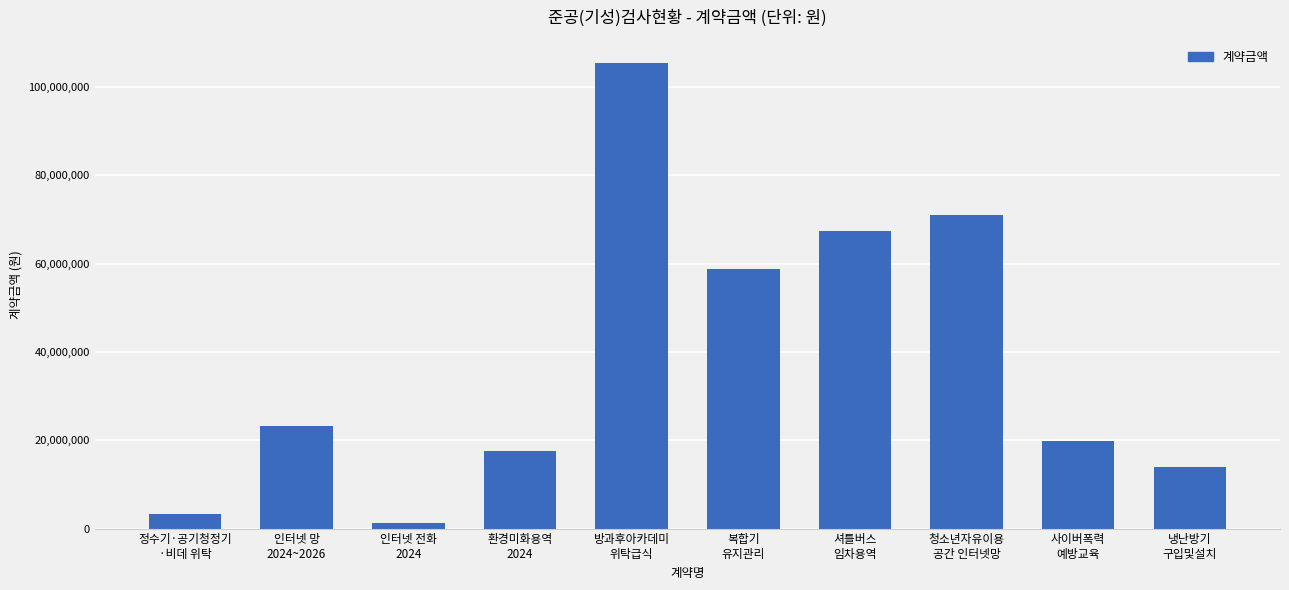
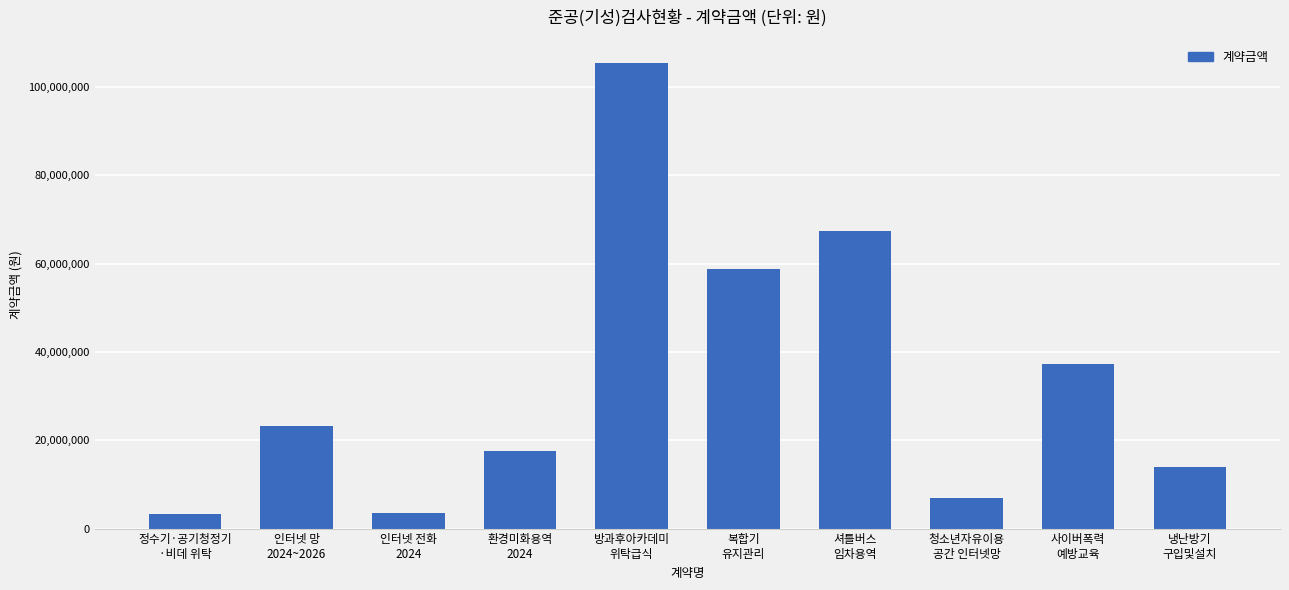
인터넷 전화 2024: 1,000,000 -> 3,000,000
청소년자유이용 공간 인터넷망: 71,000,000 -> 7,000,000
사이버폭력 예방교육: 20,000,000 -> 37,000,000
